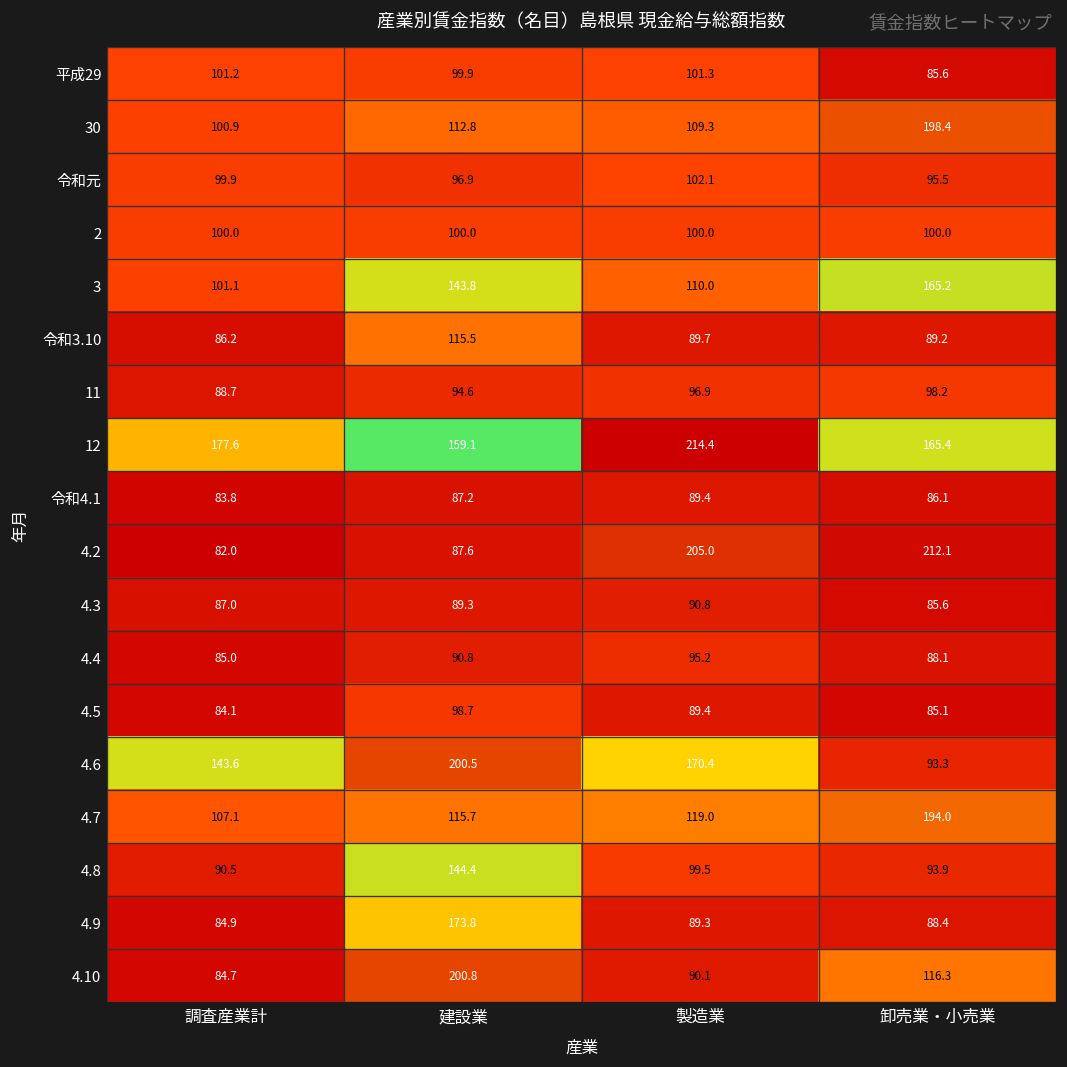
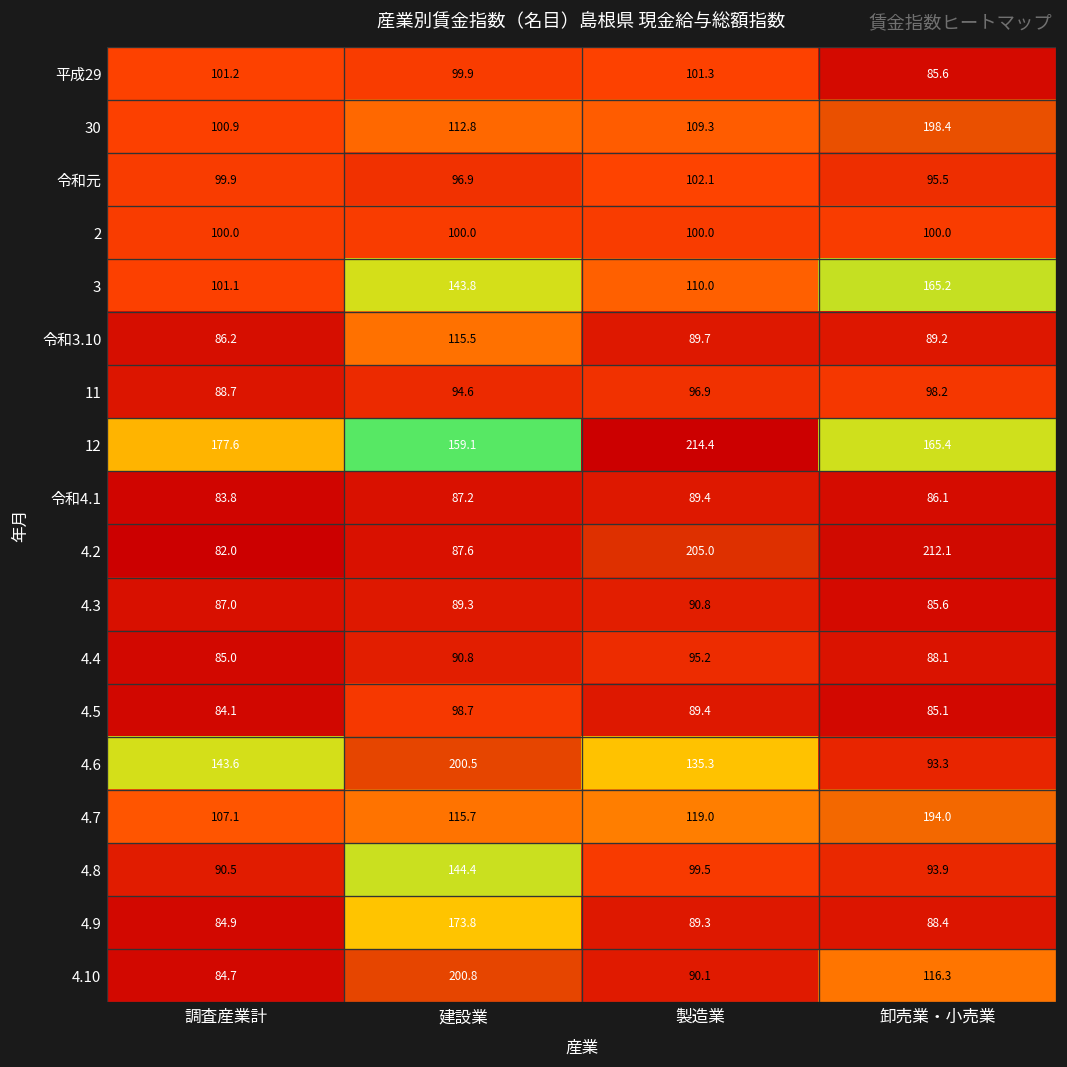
4.6, 製造業: 170.4 -> 135.3
